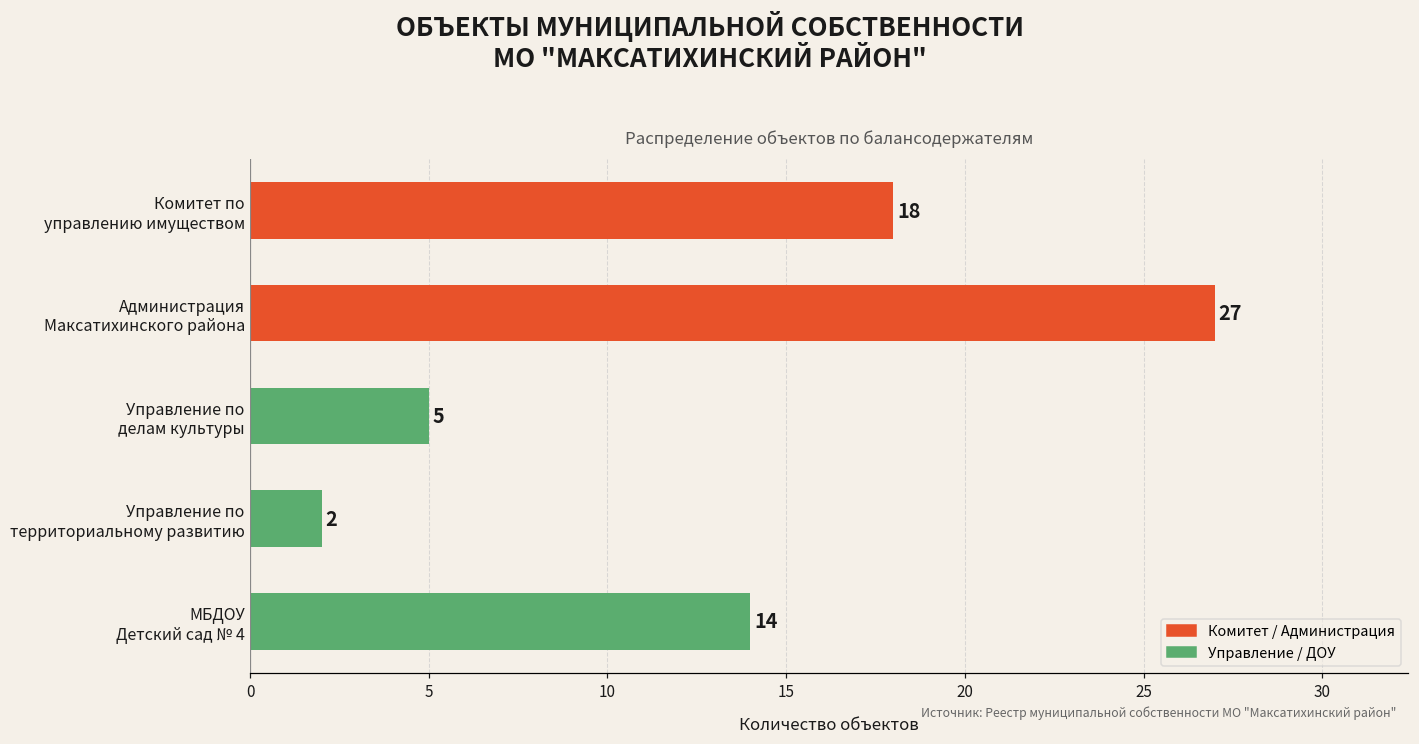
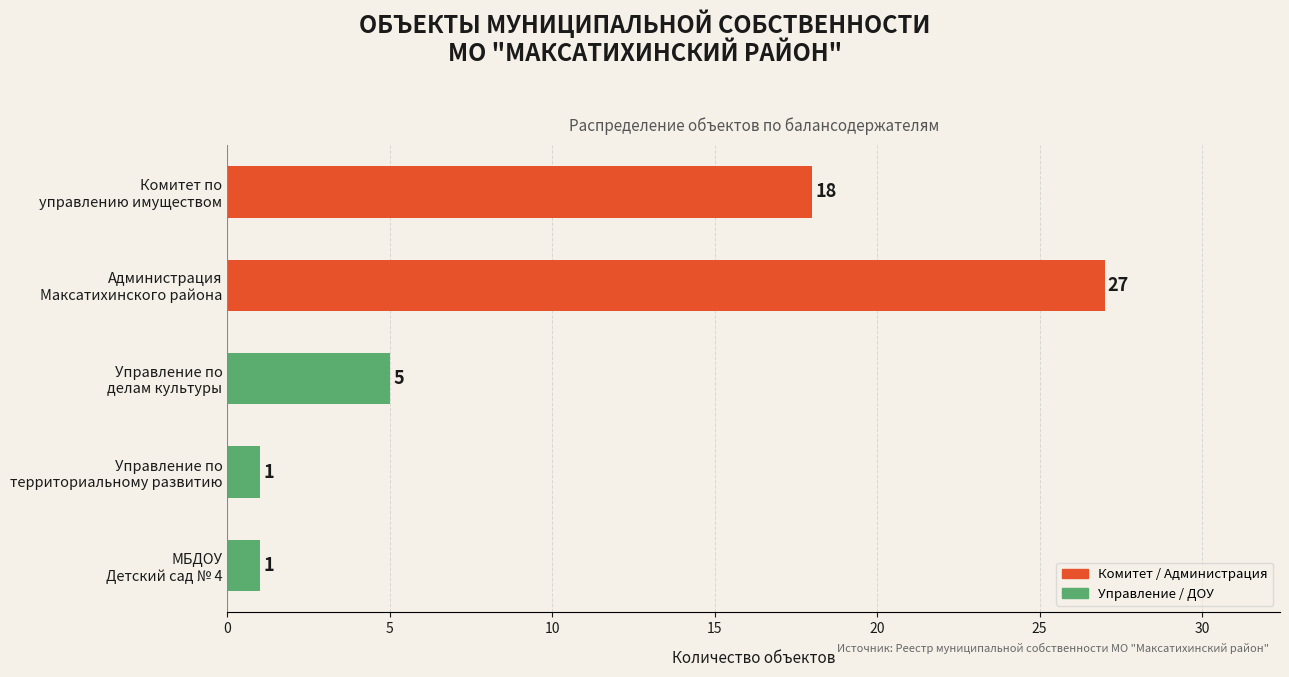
Управление по территориальному развитию: 2 -> 1
МБДОУ Детский сад № 4: 14 -> 1
